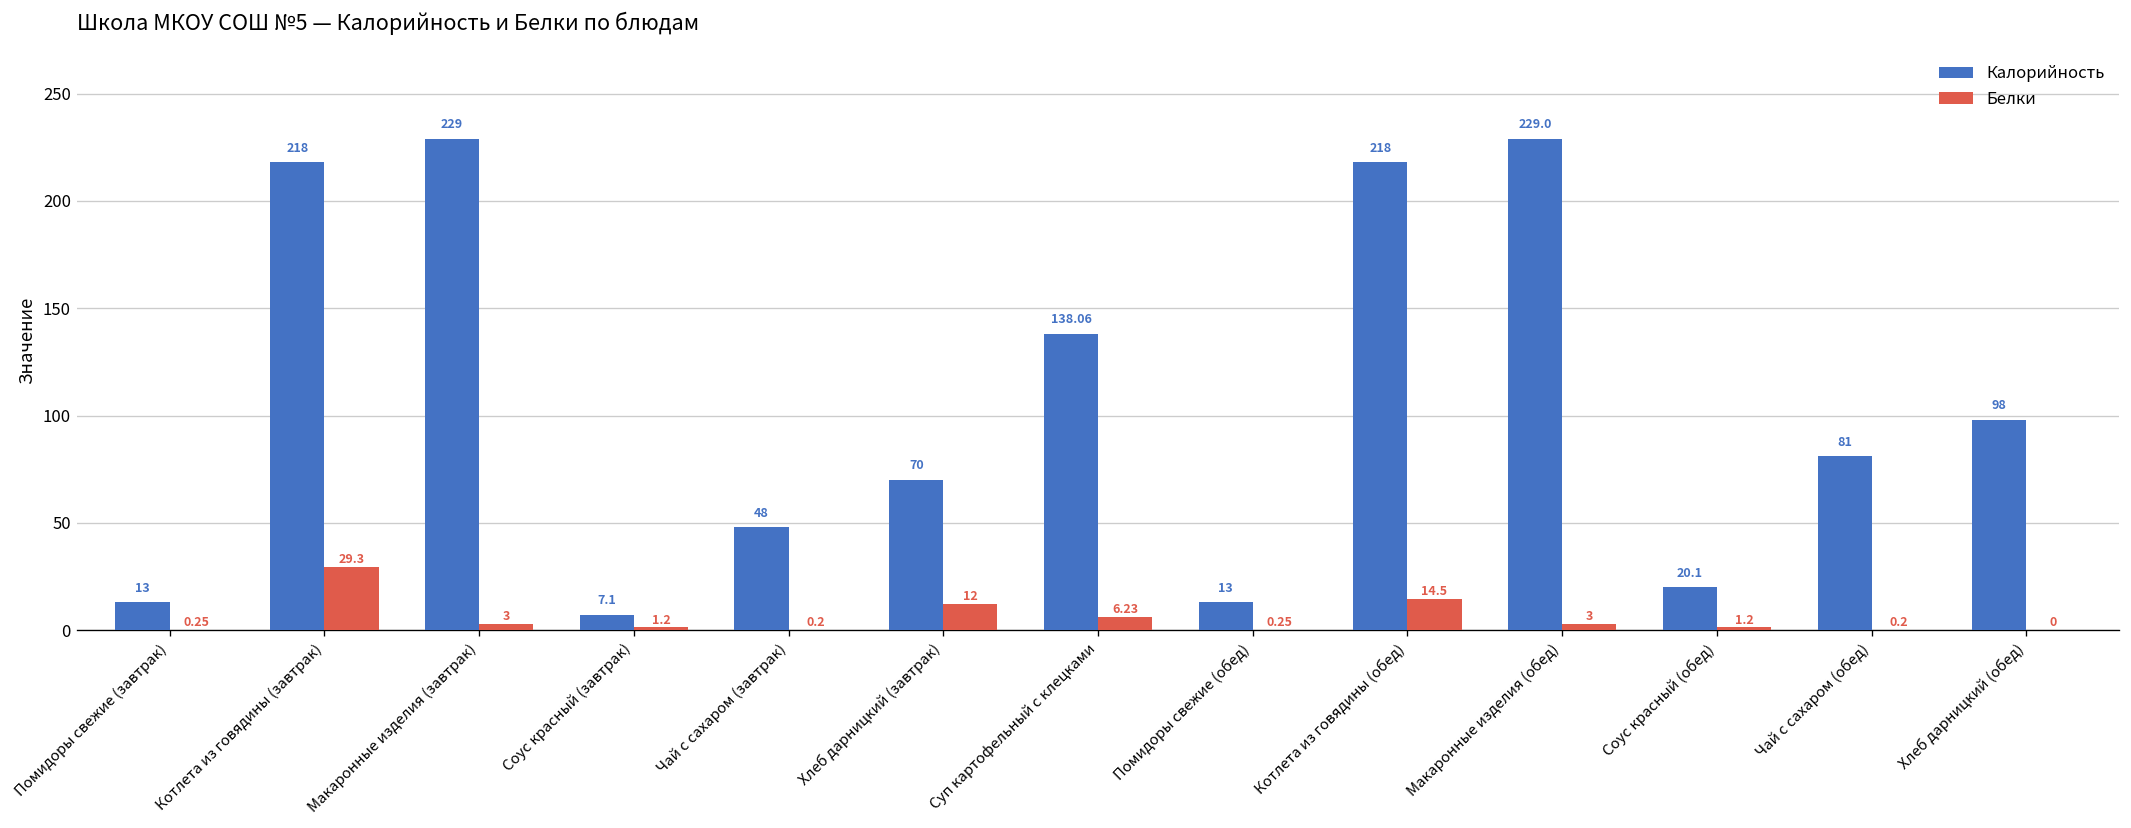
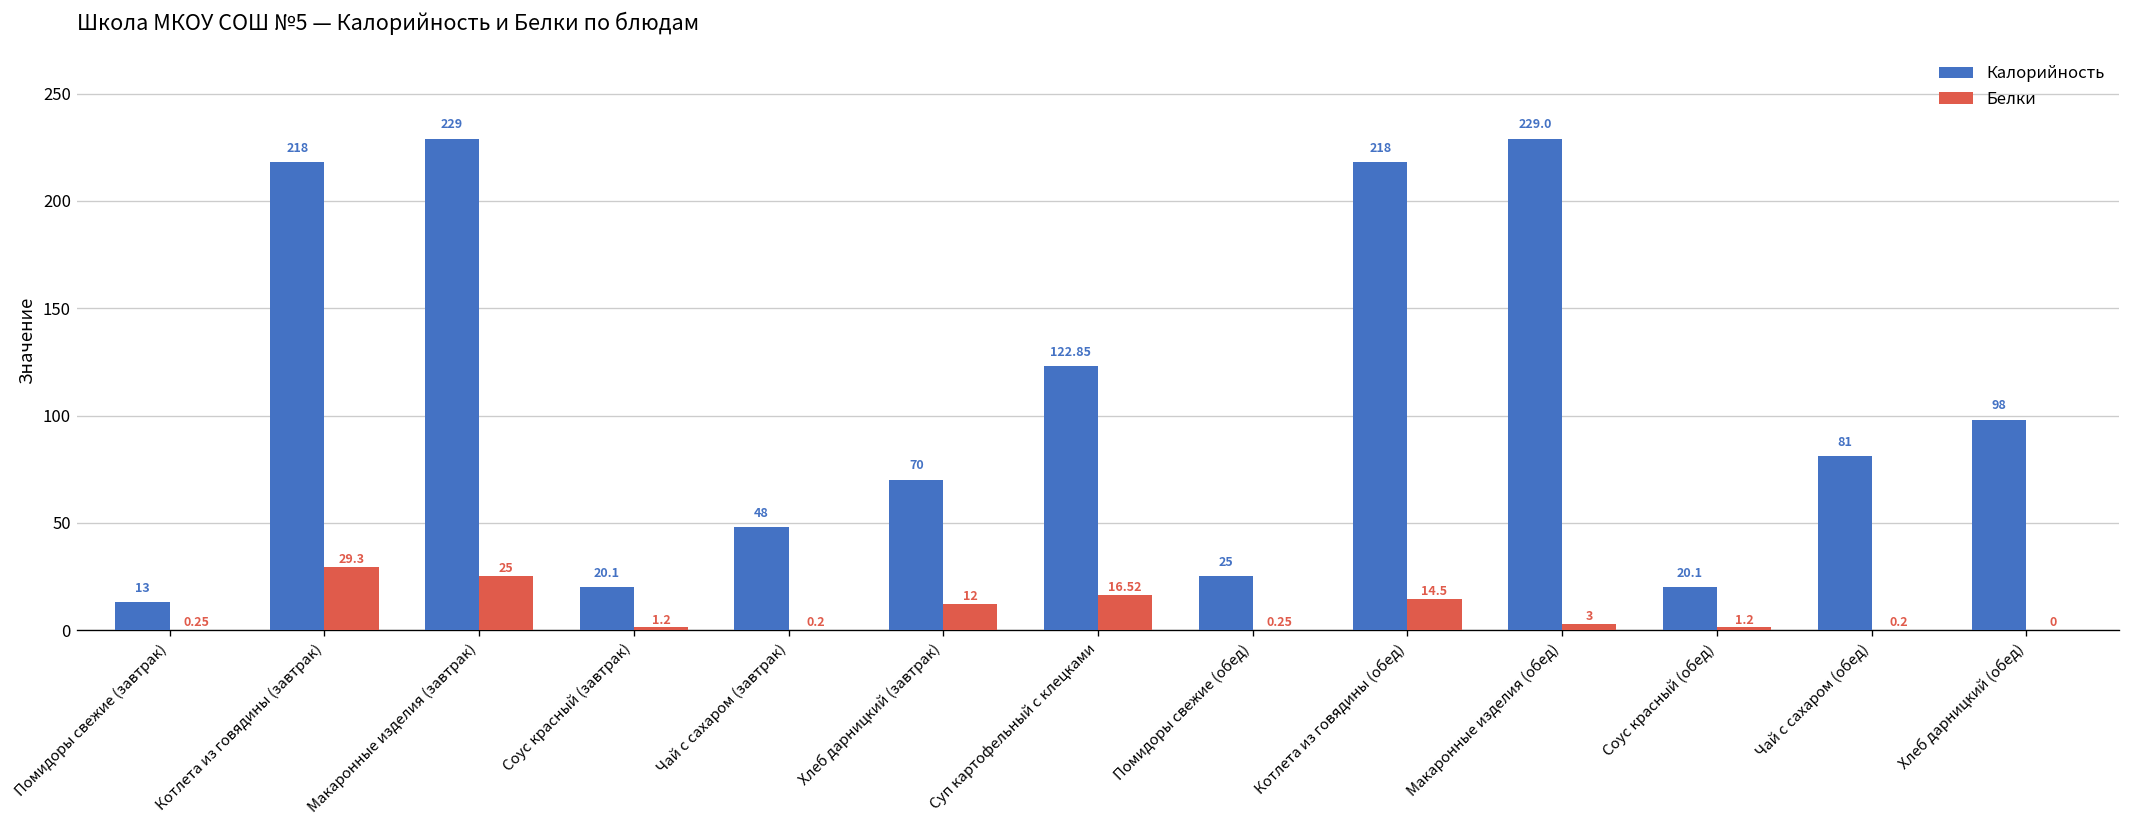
Белки, Макаронные изделия (завтрак): 3 -> 25
Калорийность, Соус красный (завтрак): 7.1 -> 20.1
Калорийность, Суп картофельный с клецками: 138.06 -> 122.85
Белки, Суп картофельный с клецками: 6.23 -> 16.52
Калорийность, Помидоры свежие (обед): 13 -> 25
